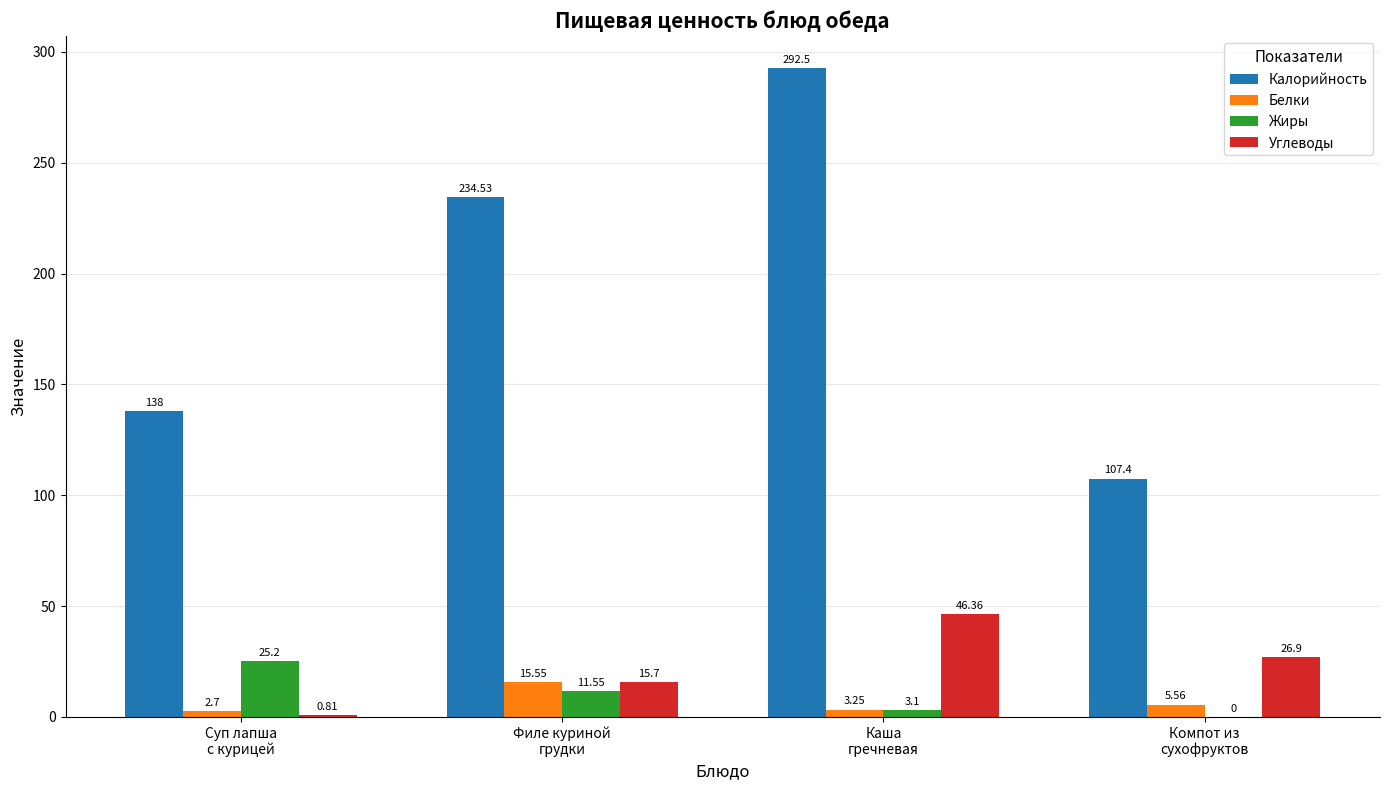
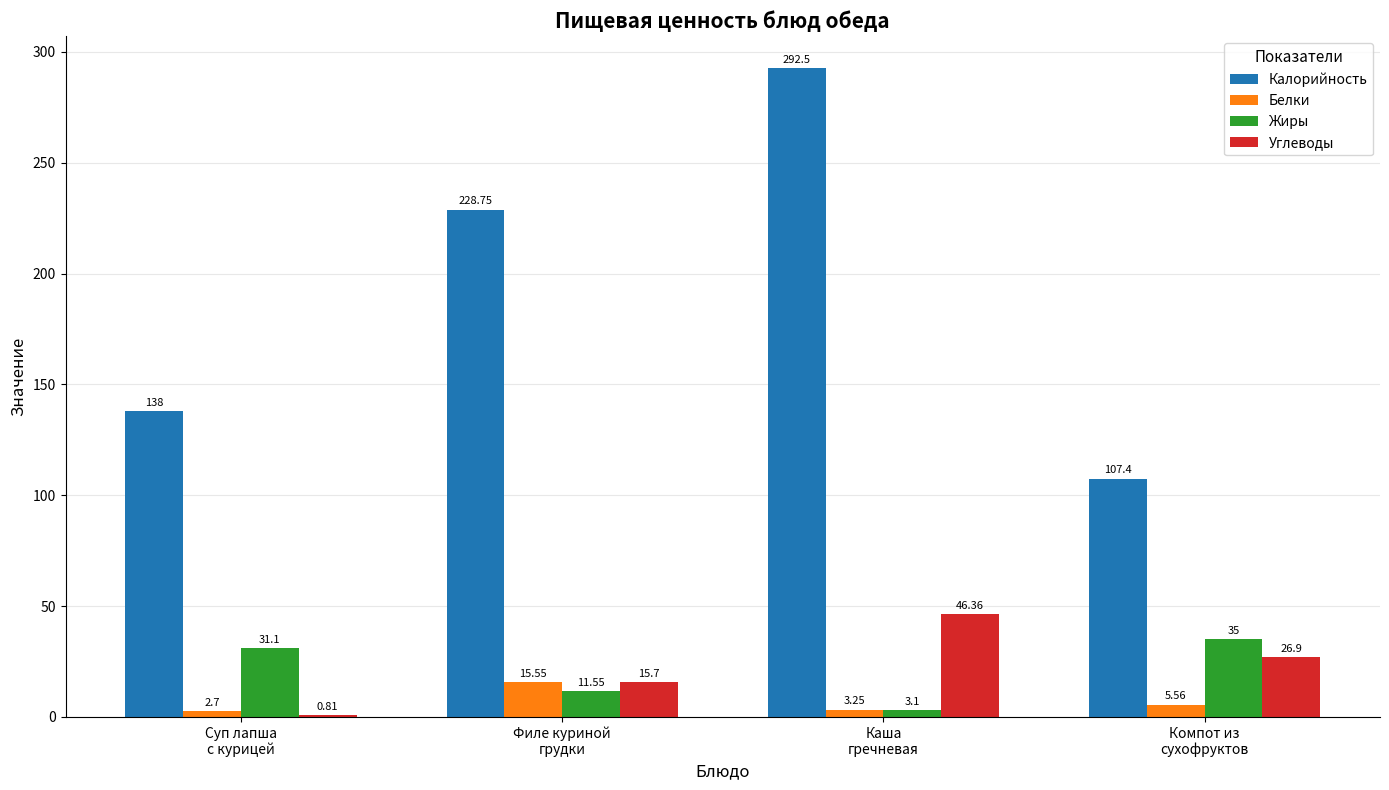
Жиры, Суп лапша с курицей: 25.2 -> 31.1
Калорийность, Филе куриной грудки: 234.53 -> 228.75
Жиры, Компот из сухофруктов: 0 -> 35
